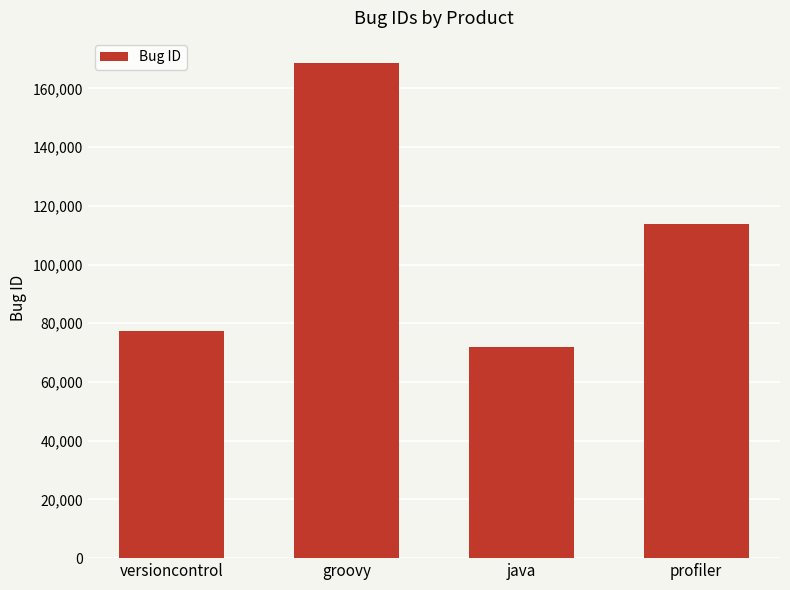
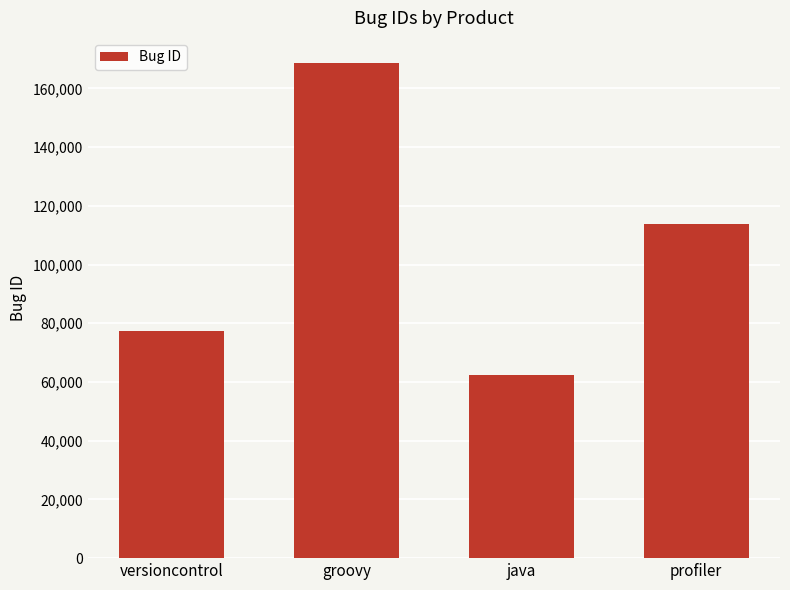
java: 72,000 -> 62,000
